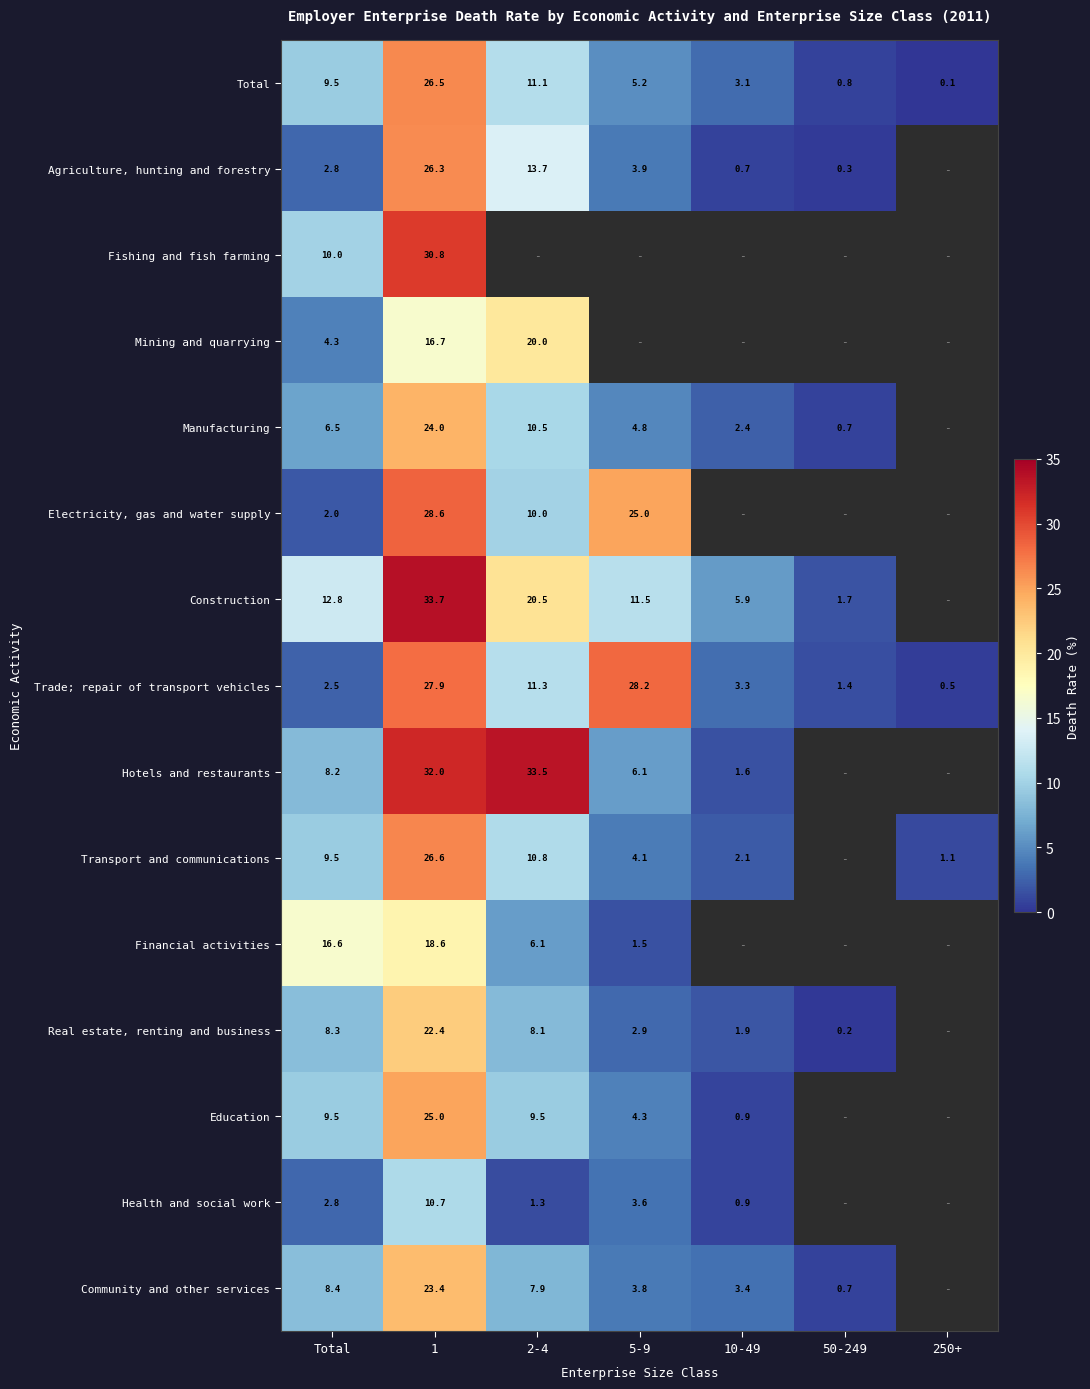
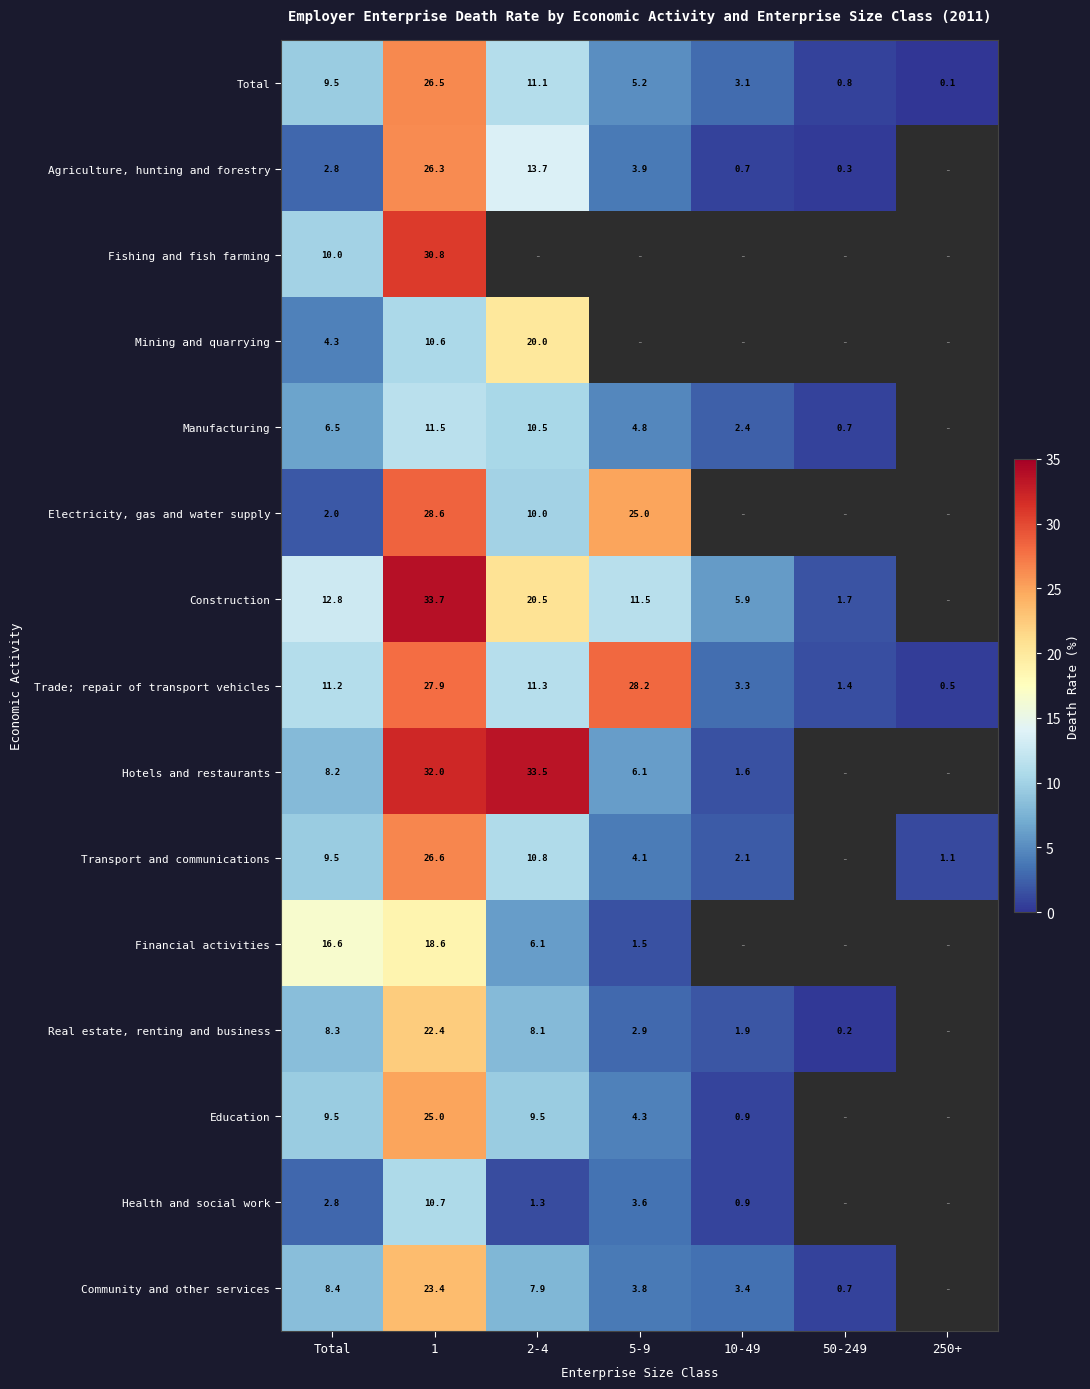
Mining and quarrying, 1: 16.7 -> 10.6
Manufacturing, 1: 24.0 -> 11.5
Trade; repair of transport vehicles, Total: 2.5 -> 11.2
